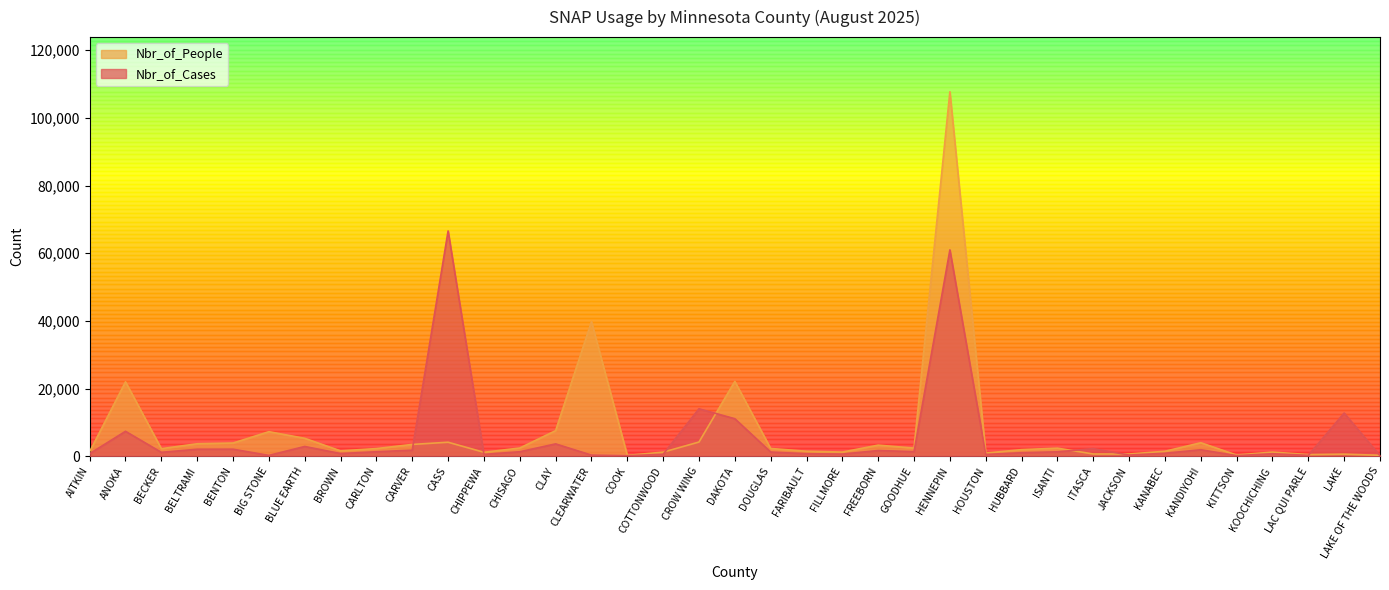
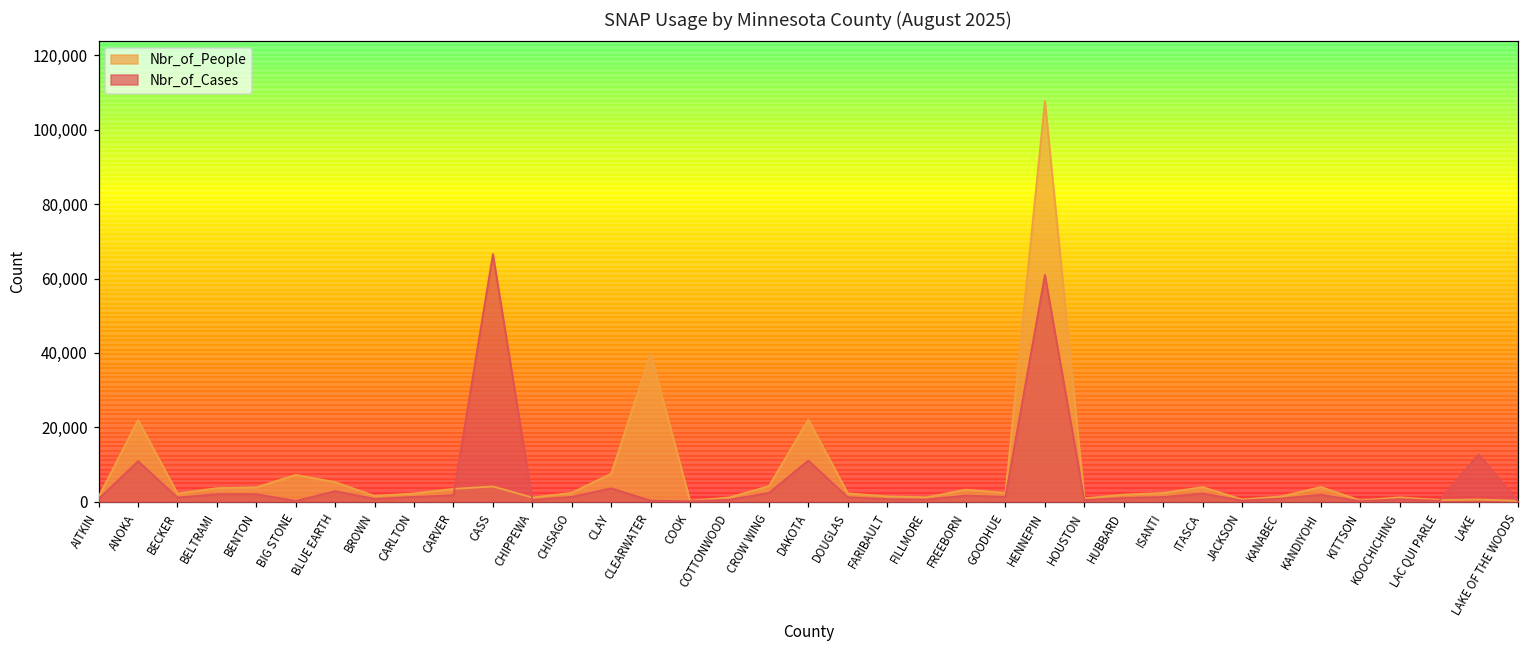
Nbr_of_Cases, ANOKA: 7,000 -> 11,000
Nbr_of_Cases, CROW WING: 14,000 -> 2,000
Nbr_of_People, ITASCA: 1,000 -> 4,000
